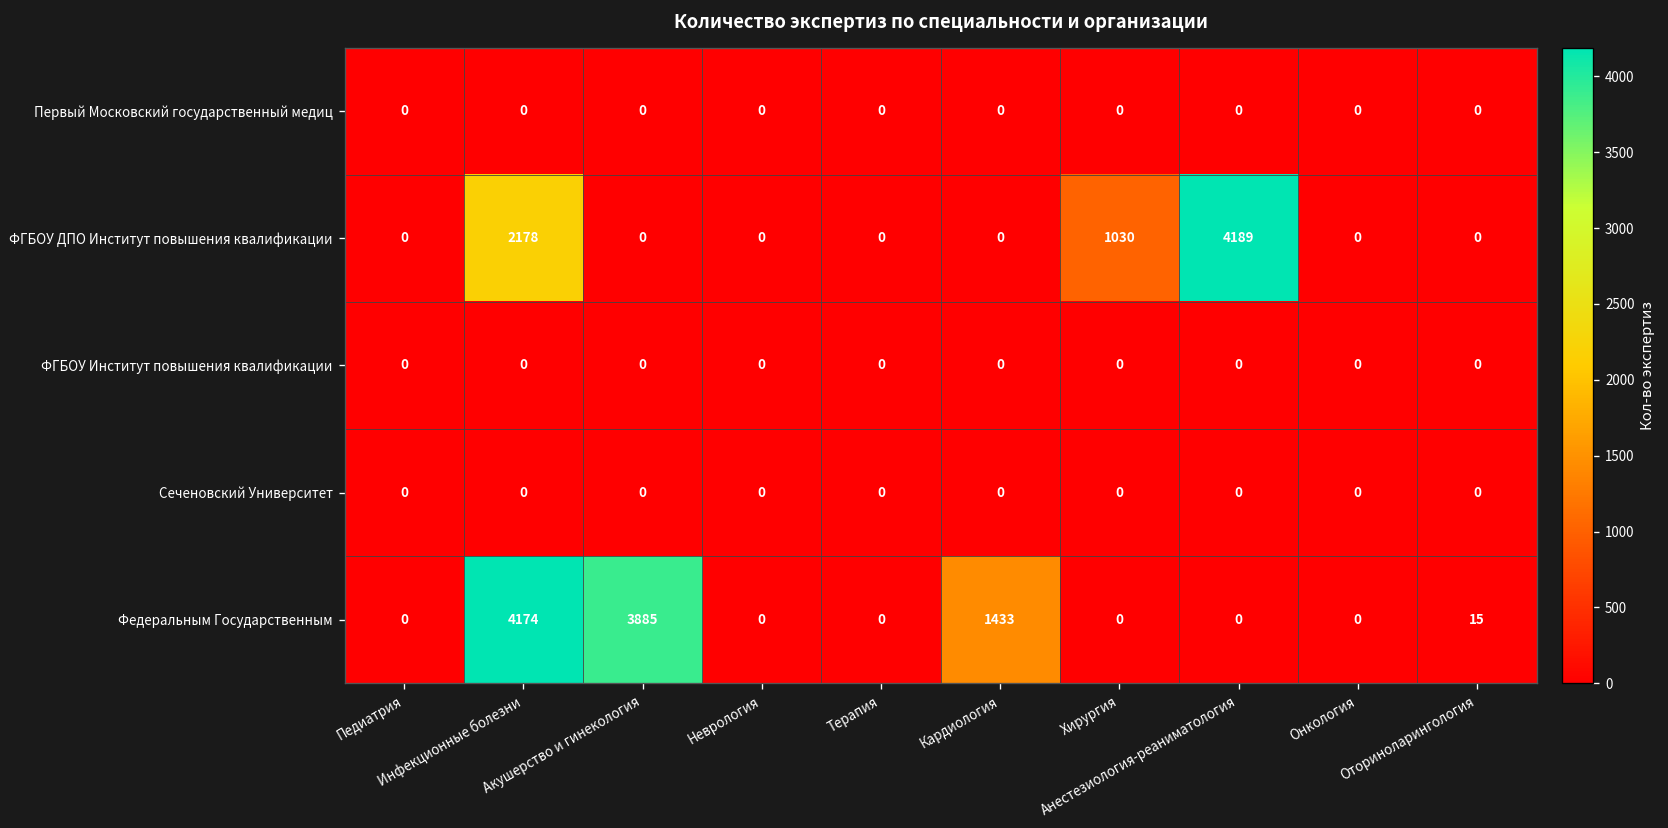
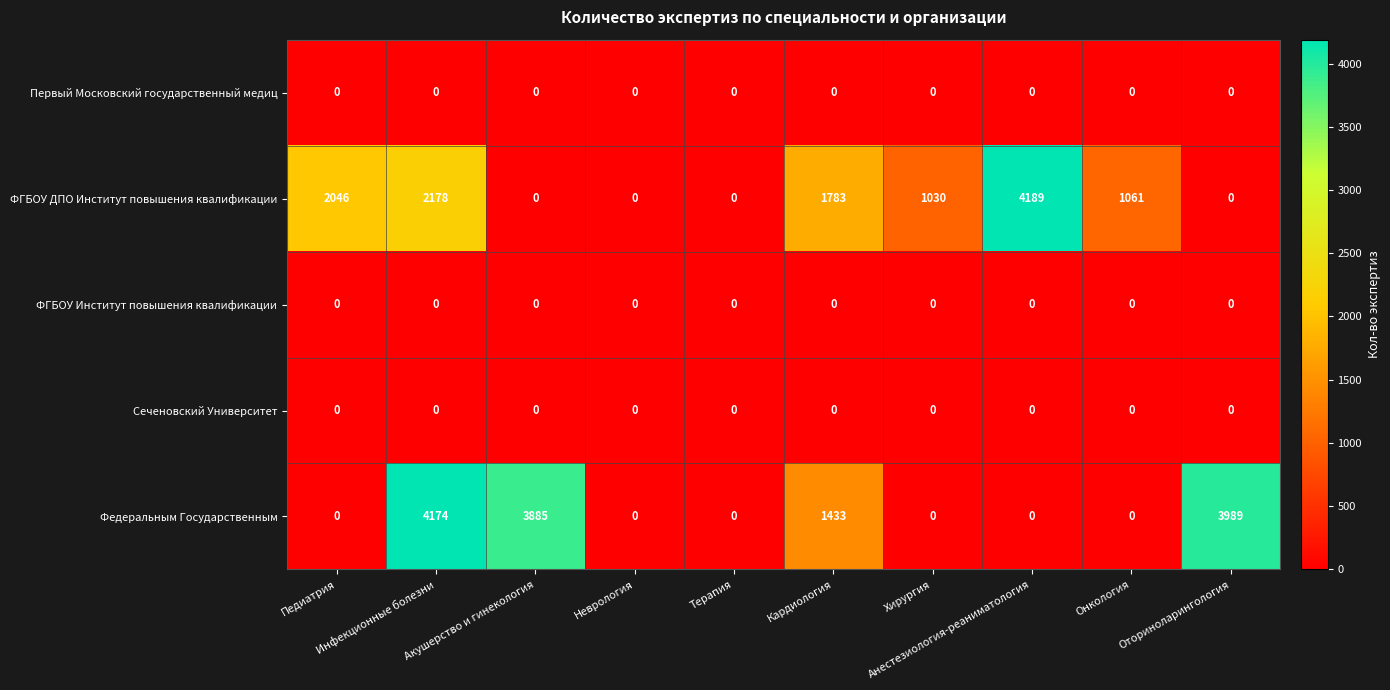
ФГБОУ ДПО Институт повышения квалификации, Педиатрия: 0 -> 2046
ФГБОУ ДПО Институт повышения квалификации, Кардиология: 0 -> 1783
ФГБОУ ДПО Институт повышения квалификации, Онкология: 0 -> 1061
Федеральным Государственным, Оториноларингология: 15 -> 3989
